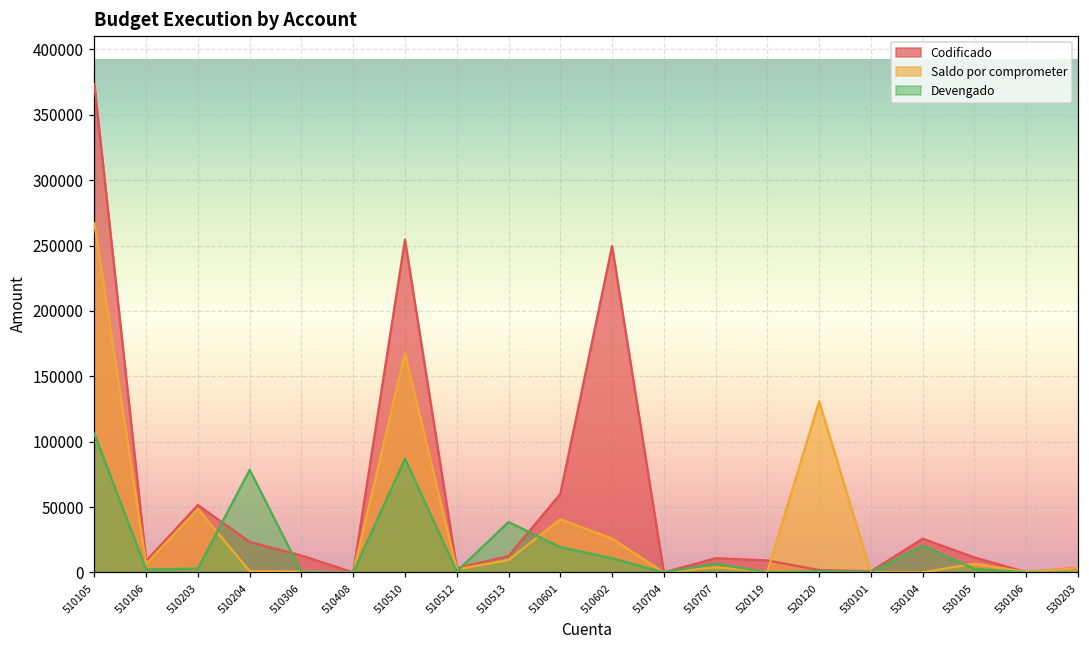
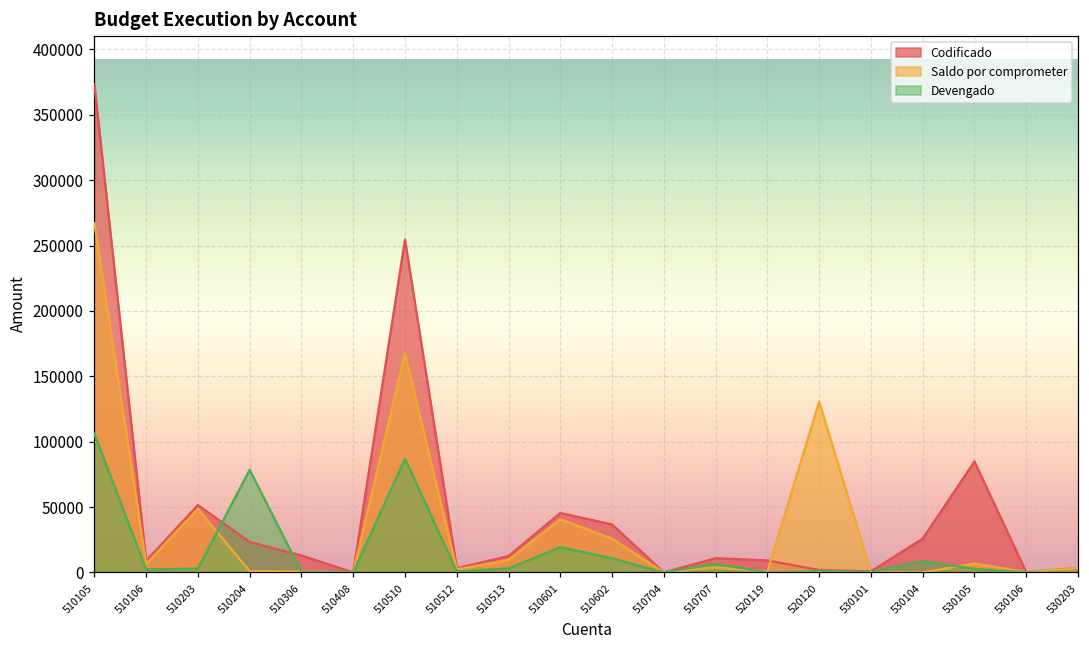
Devengado, 510513: 38000 -> 3000
Codificado, 510601: 60000 -> 45000
Codificado, 510602: 250000 -> 37000
Devengado, 530104: 20000 -> 9000
Codificado, 530105: 11000 -> 85000
